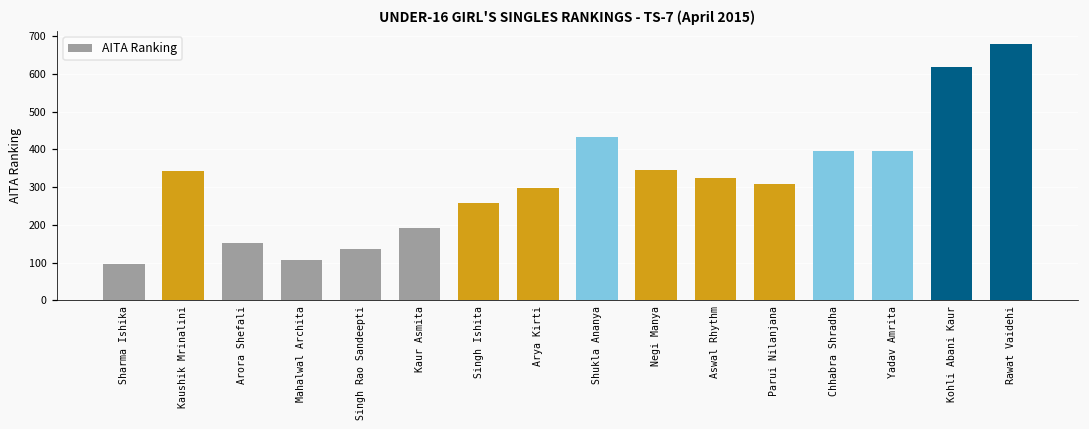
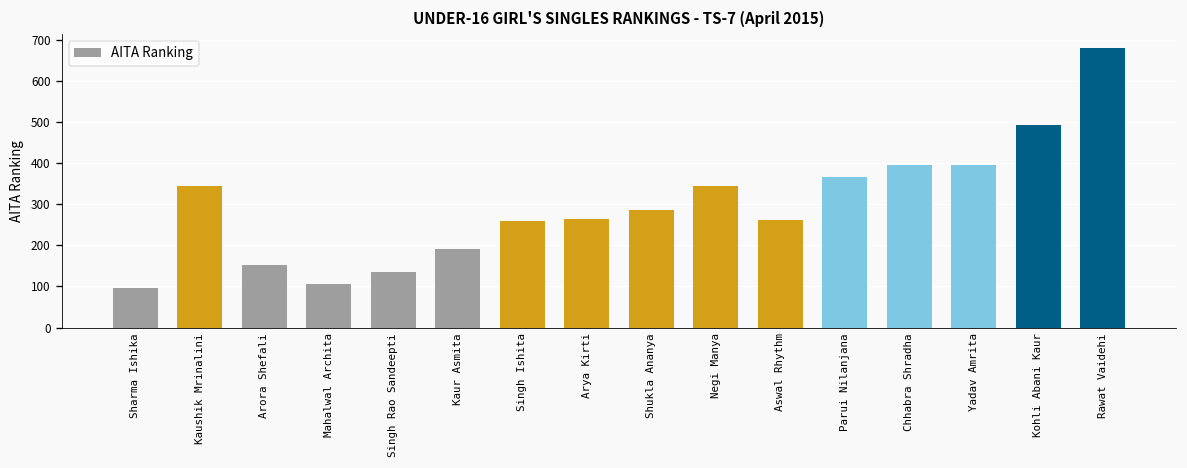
Arya Kirti: 300 -> 260
Shukla Ananya: 430 -> 290
Aswal Rhythm: 330 -> 260
Parui Nilanjana: 310 -> 370
Kohli Abani Kaur: 620 -> 490
